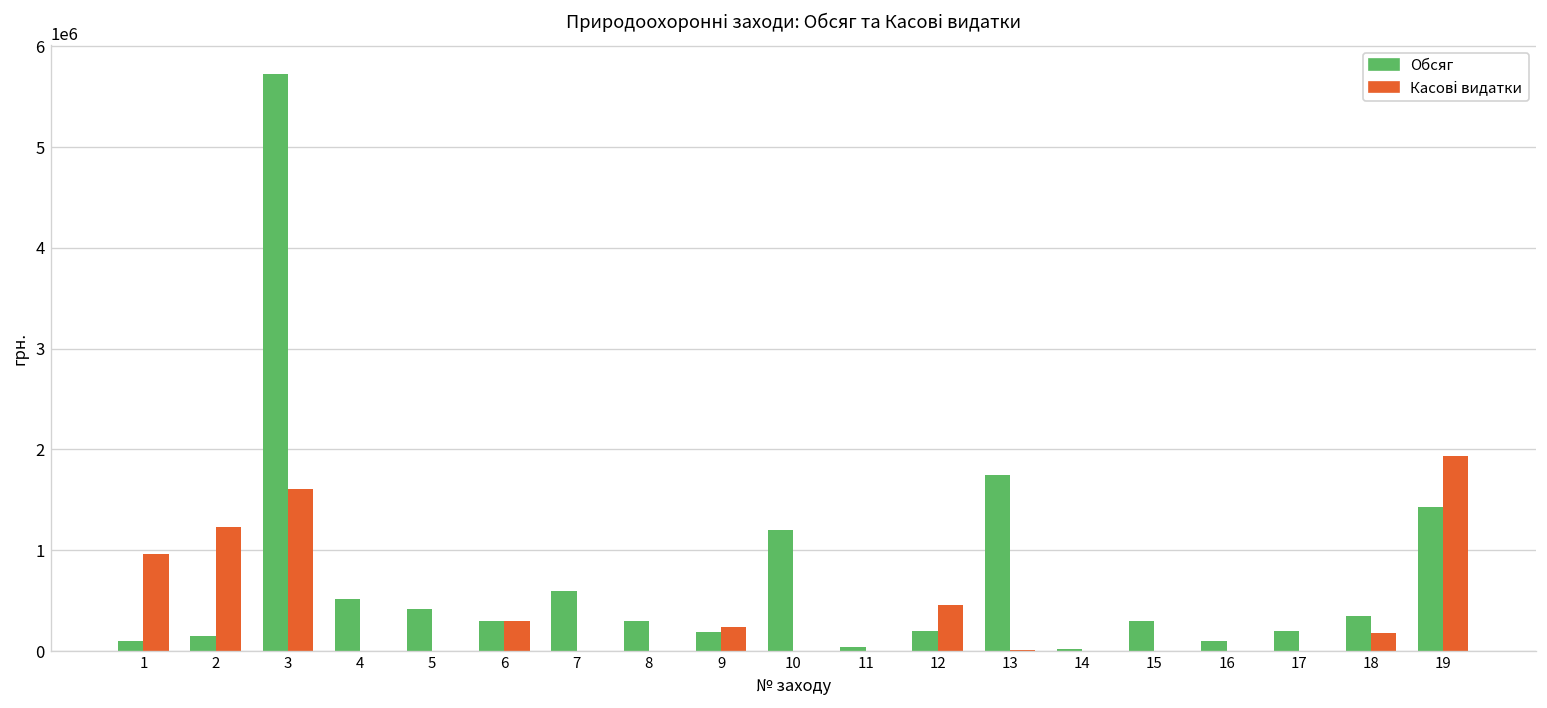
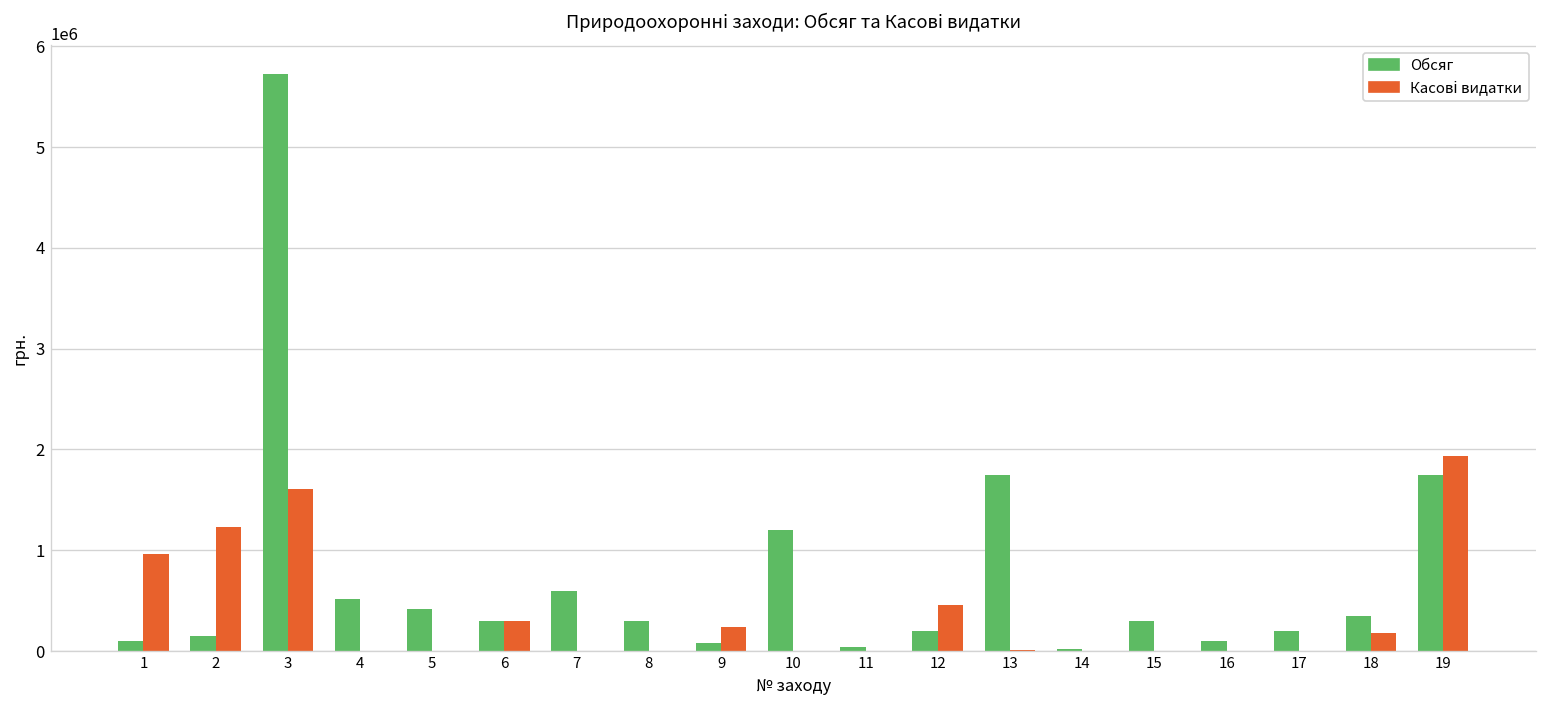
Обсяг, 9: 200000 -> 100000
Обсяг, 19: 1400000 -> 1800000
